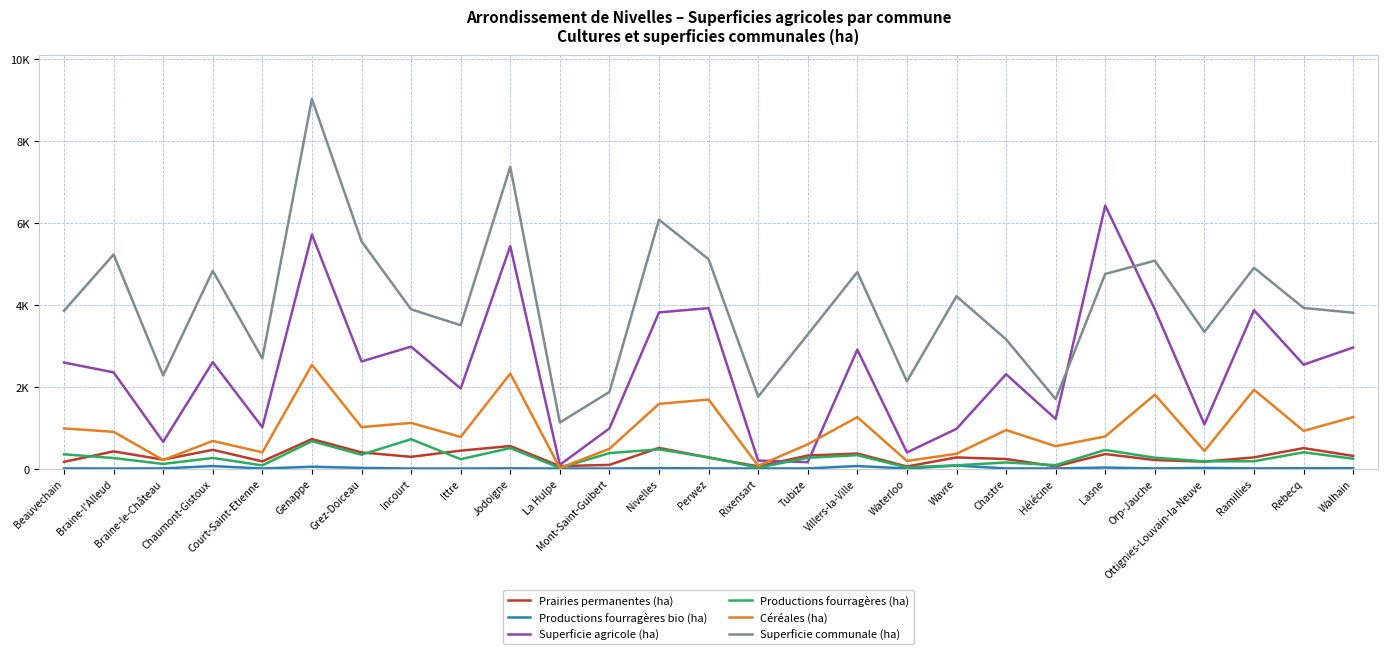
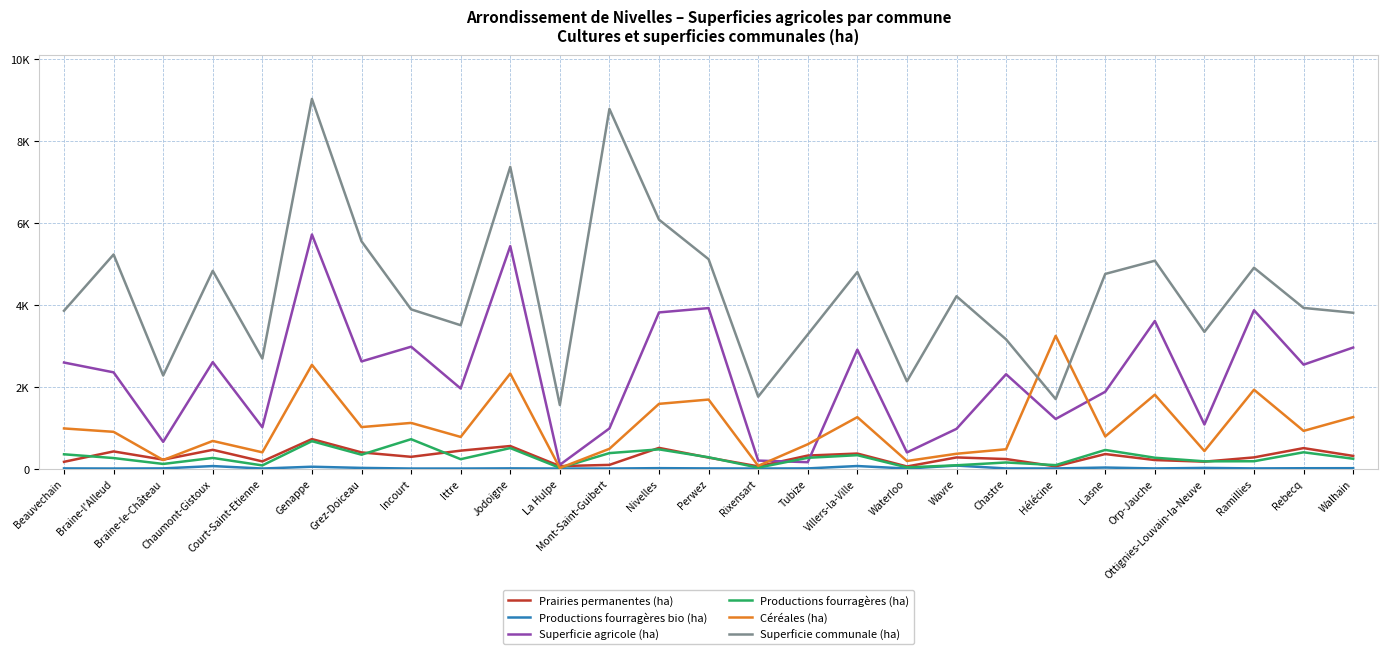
Superficie communale (ha), La Hulpe: 1100 -> 1600
Superficie communale (ha), Mont-Saint-Guibert: 1900 -> 8800
Céréales (ha), Chastre: 900 -> 500
Céréales (ha), Hélécine: 500 -> 3200
Superficie agricole (ha), Lasne: 6400 -> 1900
Superficie agricole (ha), Orp-Jauche: 3900 -> 3600
